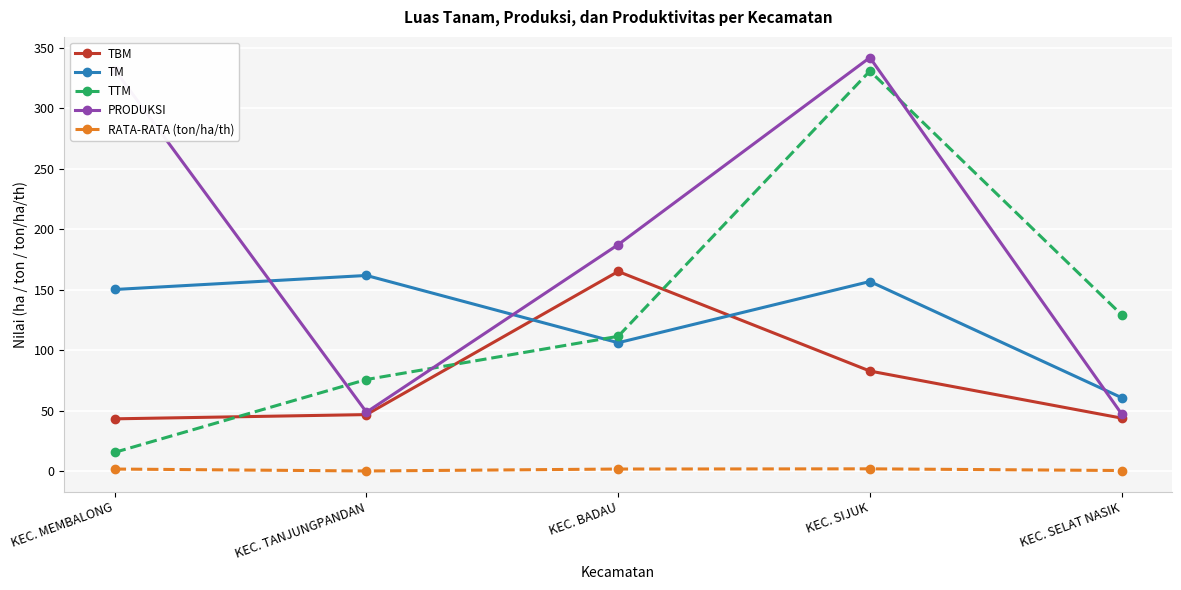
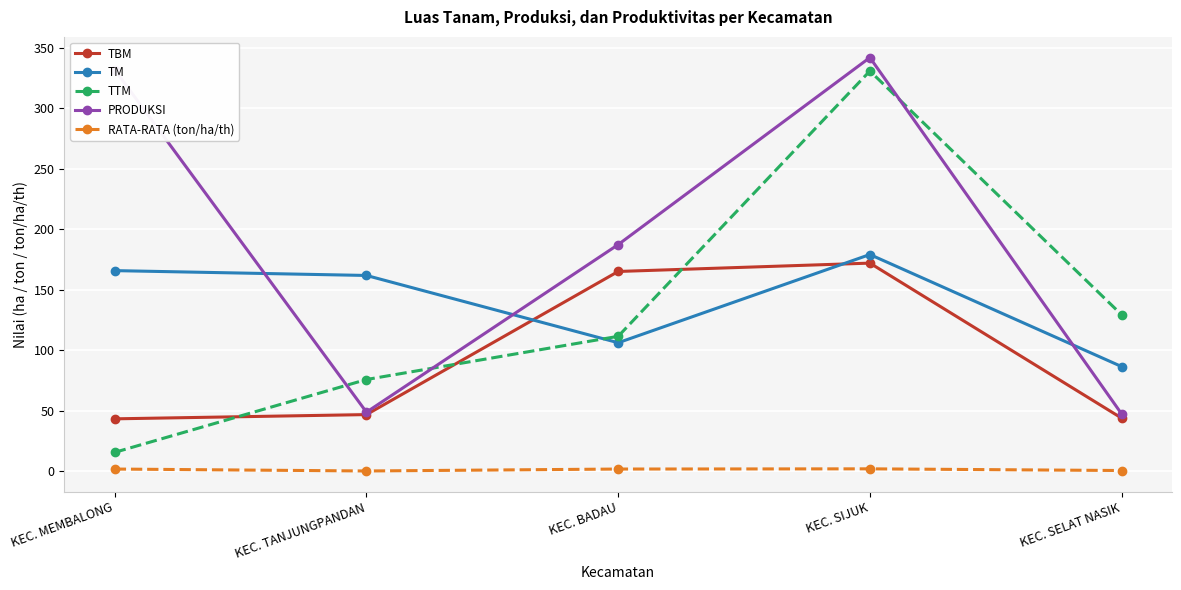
TM, KEC. MEMBALONG: 150 -> 166
TBM, KEC. SIJUK: 83 -> 172
TM, KEC. SIJUK: 157 -> 179
TM, KEC. SELAT NASIK: 61 -> 87
